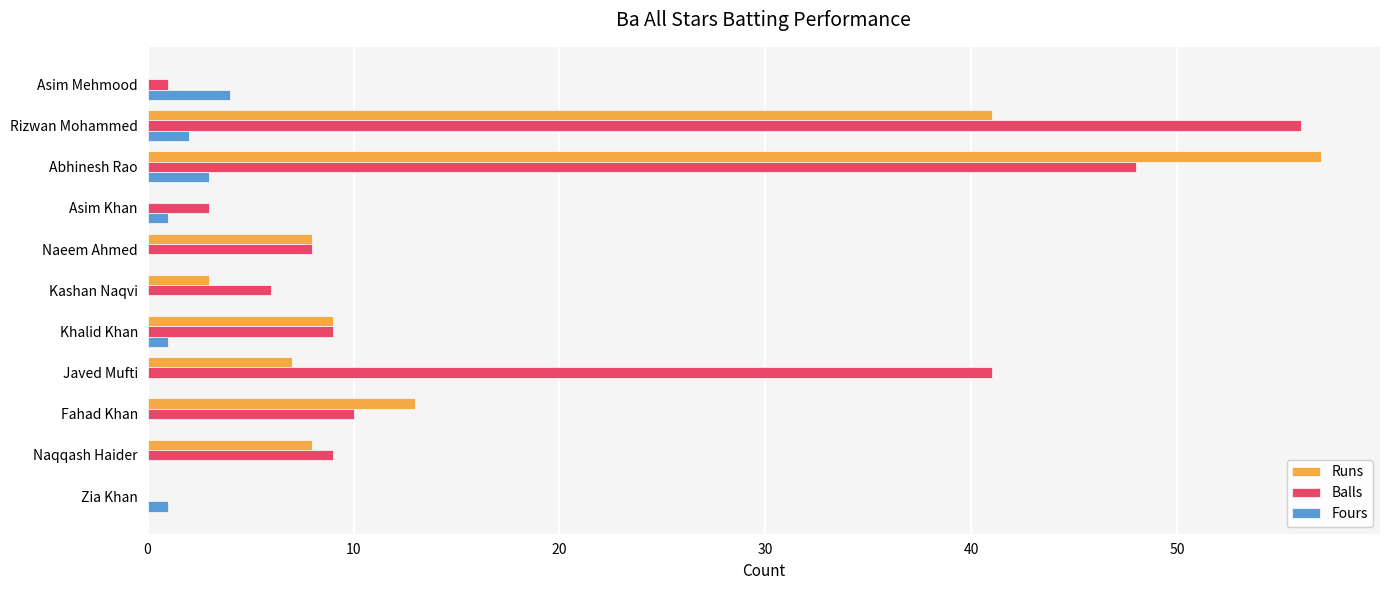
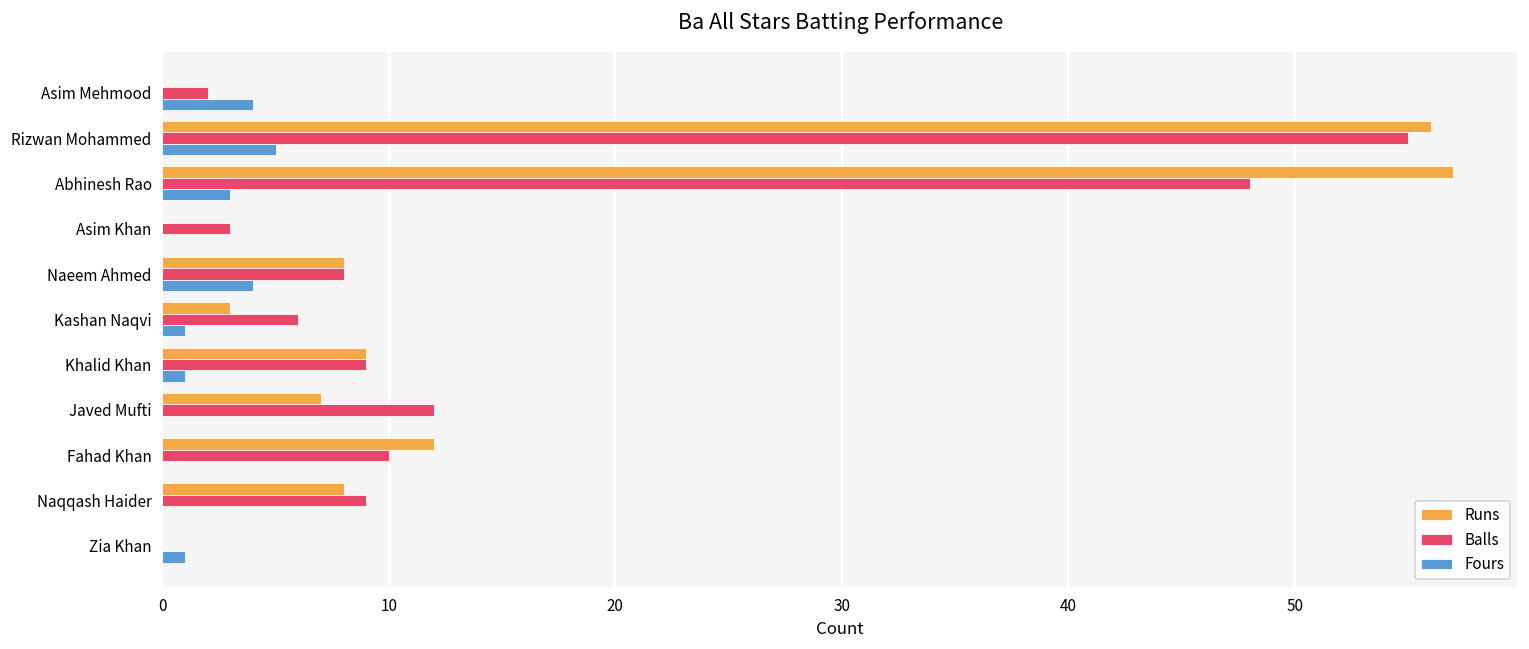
Balls, Asim Mehmood: 1 -> 2
Runs, Rizwan Mohammed: 41 -> 56
Balls, Rizwan Mohammed: 56 -> 55
Fours, Rizwan Mohammed: 2 -> 5
Fours, Asim Khan: 1 -> 0
Fours, Naeem Ahmed: 0 -> 4
Fours, Kashan Naqvi: 0 -> 1
Balls, Javed Mufti: 41 -> 12
Runs, Fahad Khan: 13 -> 12
